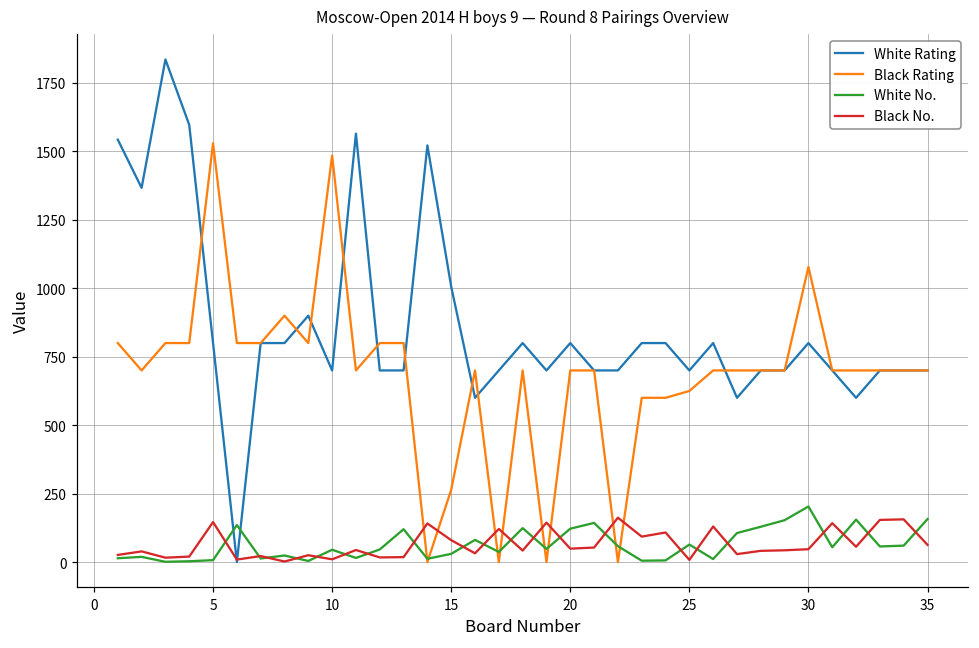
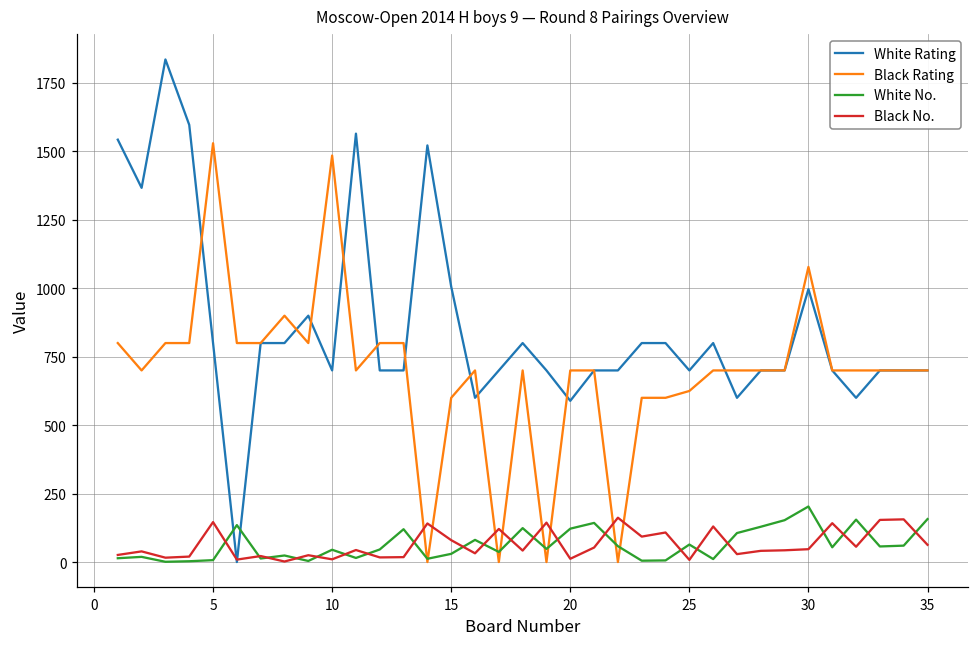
Black Rating, 15: 260 -> 600
White Rating, 20: 800 -> 590
Black No., 20: 50 -> 10
White Rating, 30: 800 -> 1000
